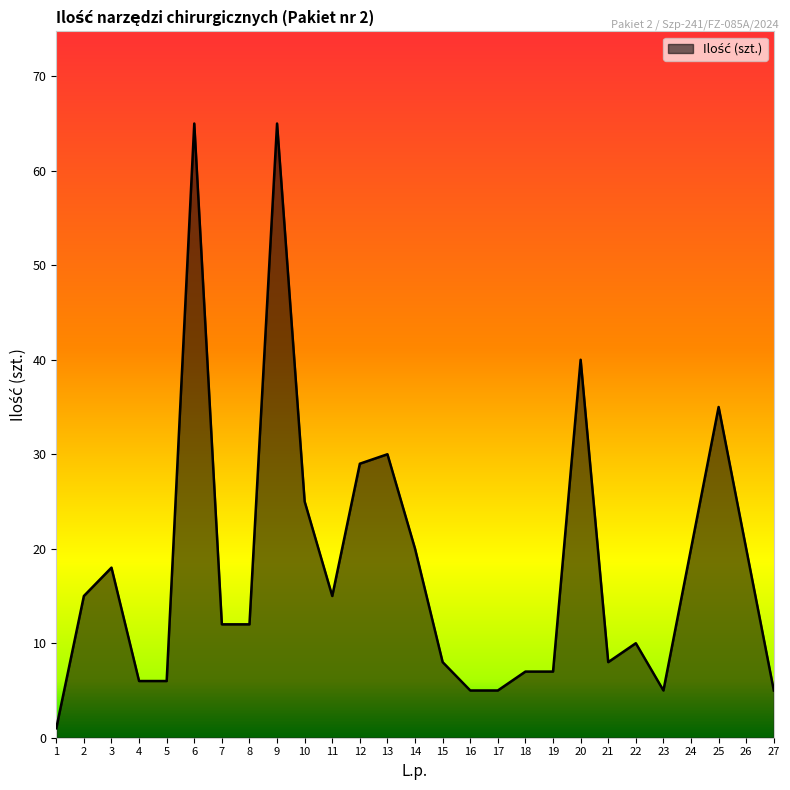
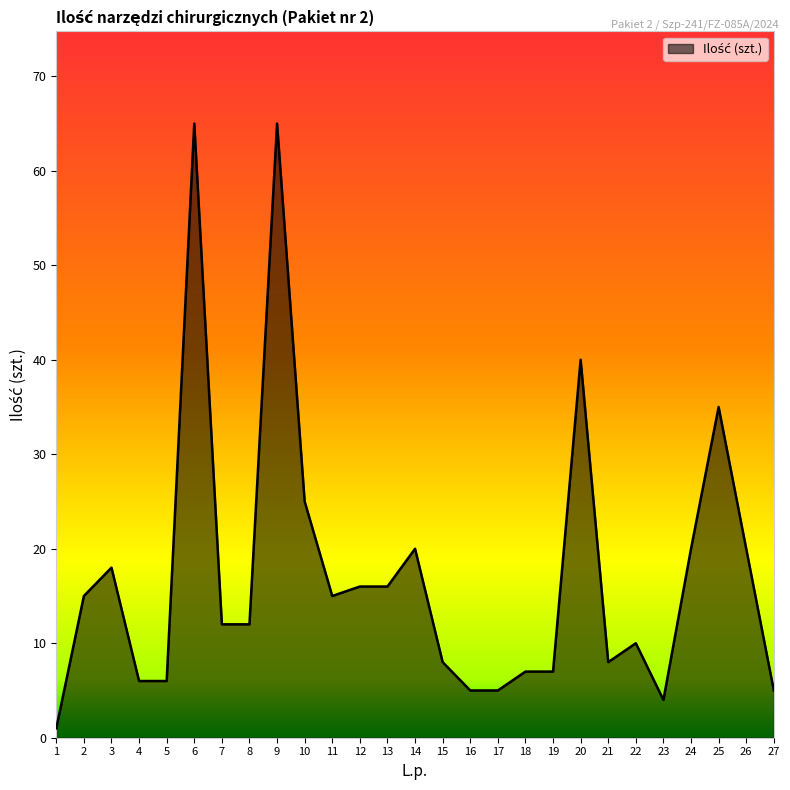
12: 29 -> 16
13: 30 -> 16
23: 5 -> 4
